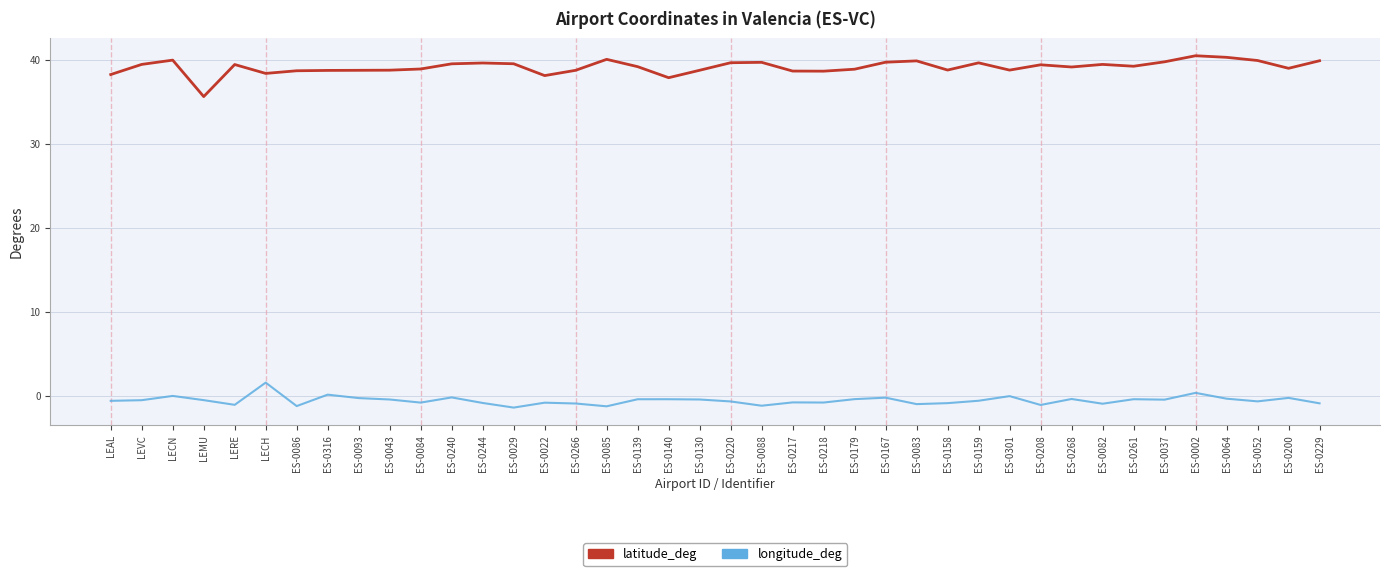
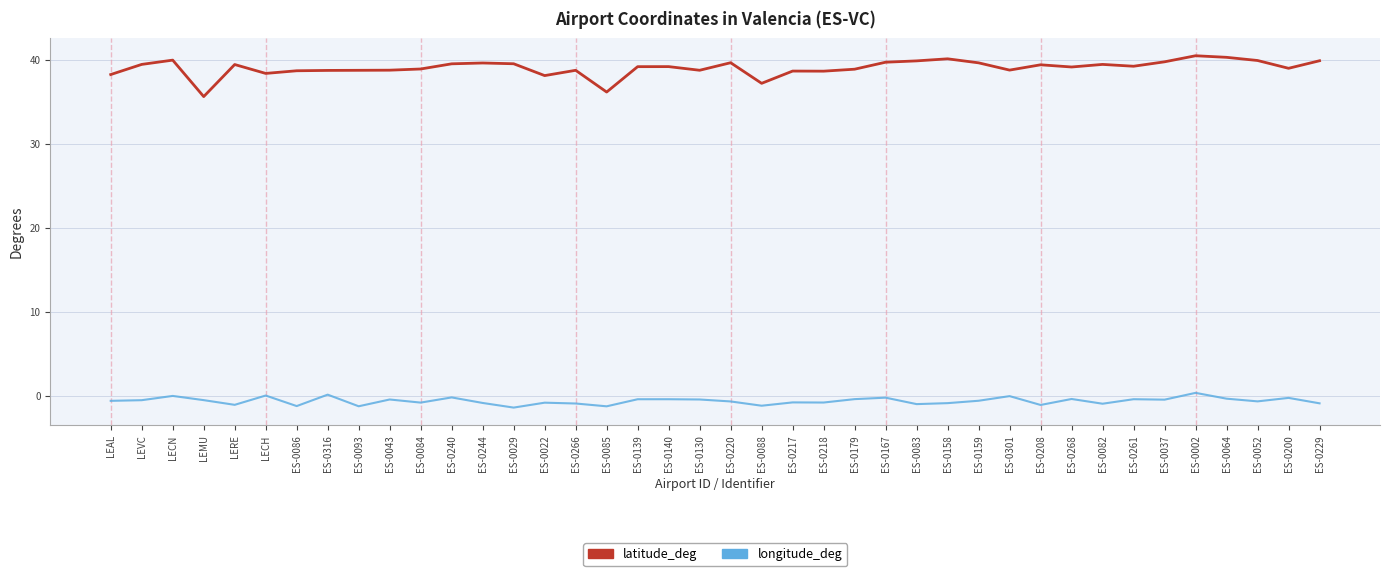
longitude_deg, LECH: 2 -> 0
longitude_deg, ES-0093: 0 -> -1
latitude_deg, ES-0085: 40 -> 36
latitude_deg, ES-0140: 38 -> 39
latitude_deg, ES-0088: 40 -> 37
latitude_deg, ES-0158: 39 -> 40
